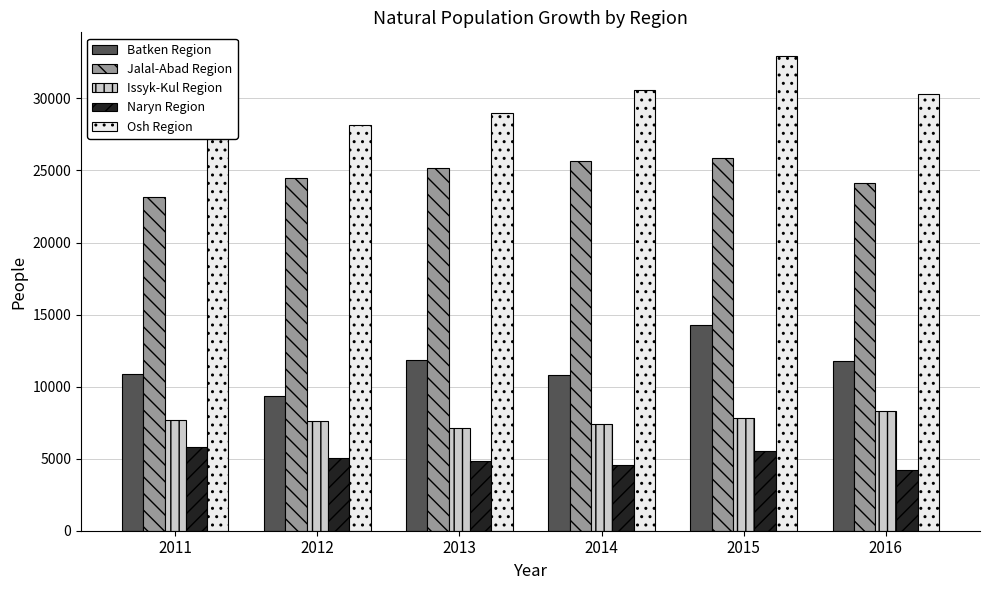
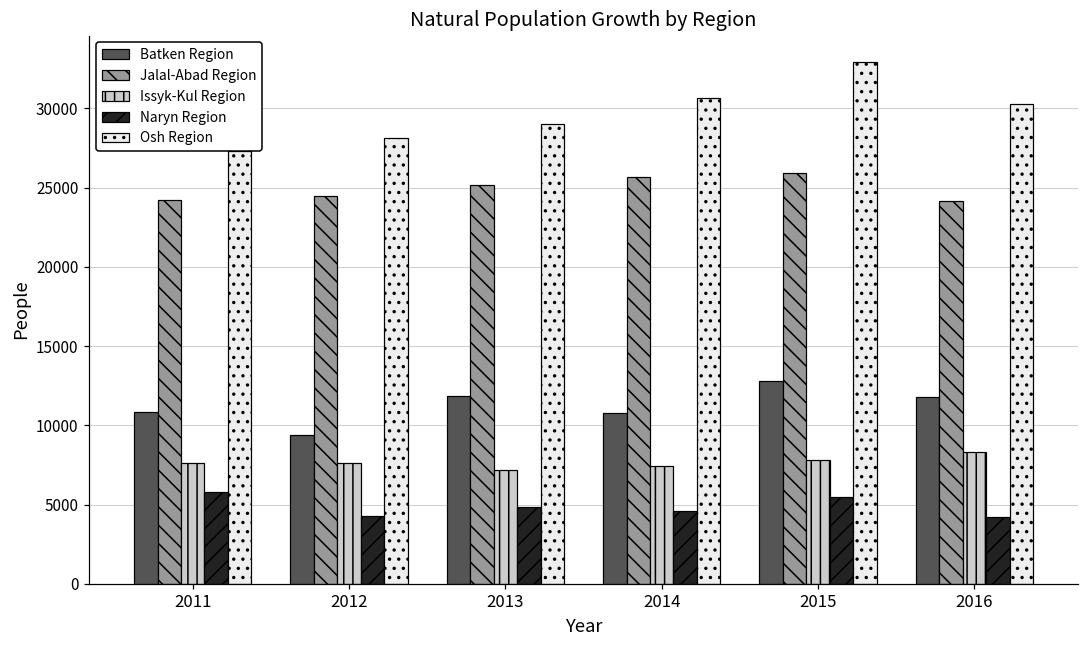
Jalal-Abad Region, 2011: 23200 -> 24200
Naryn Region, 2012: 5000 -> 4300
Batken Region, 2015: 14300 -> 12800
